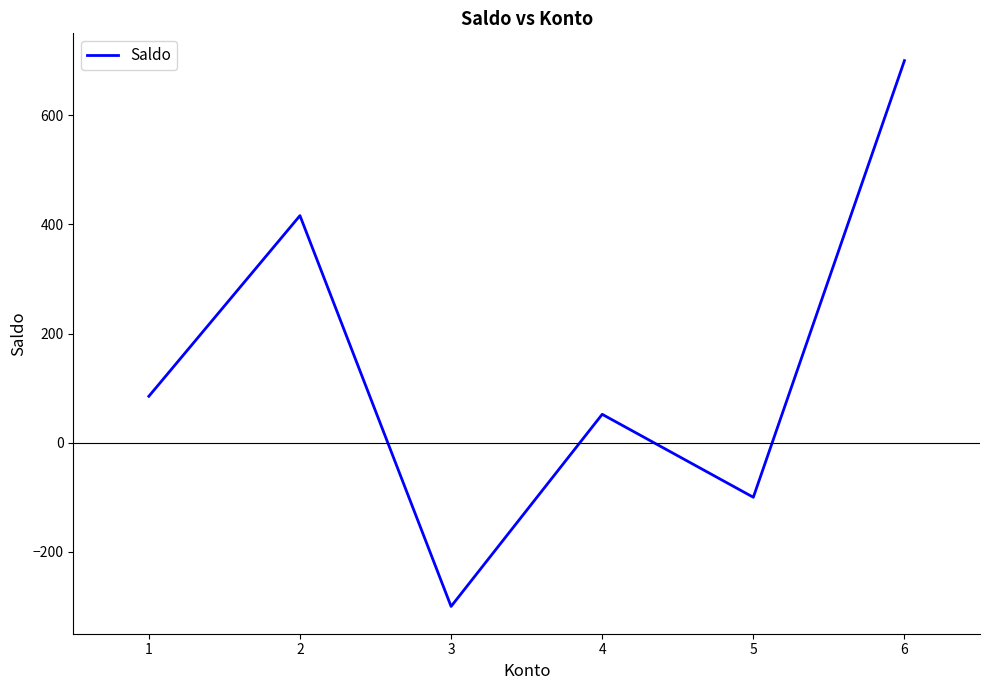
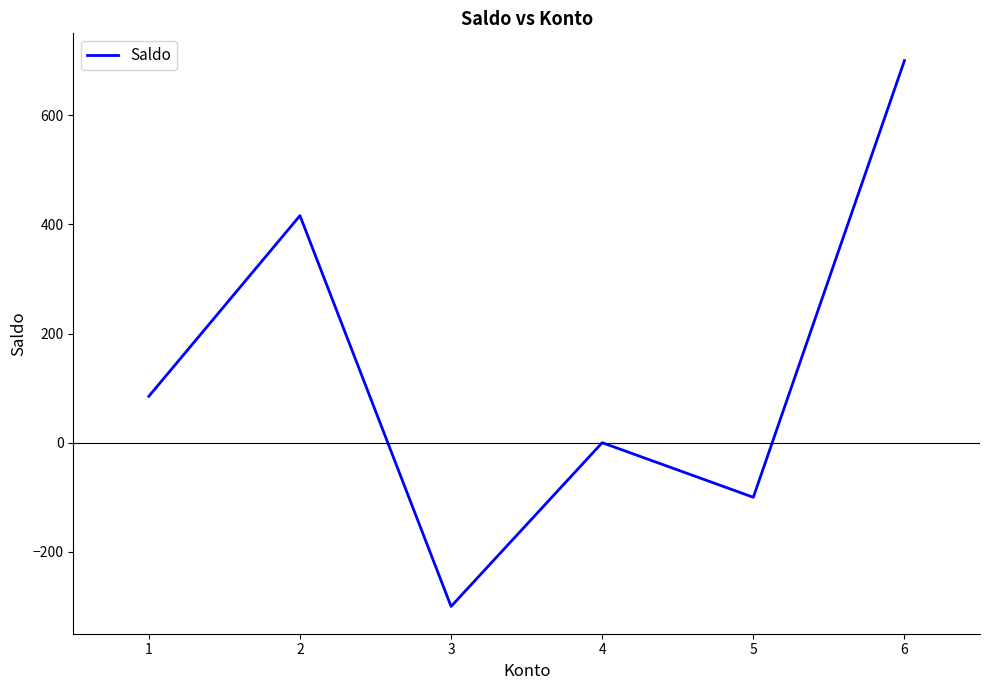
4: 50 -> 0
